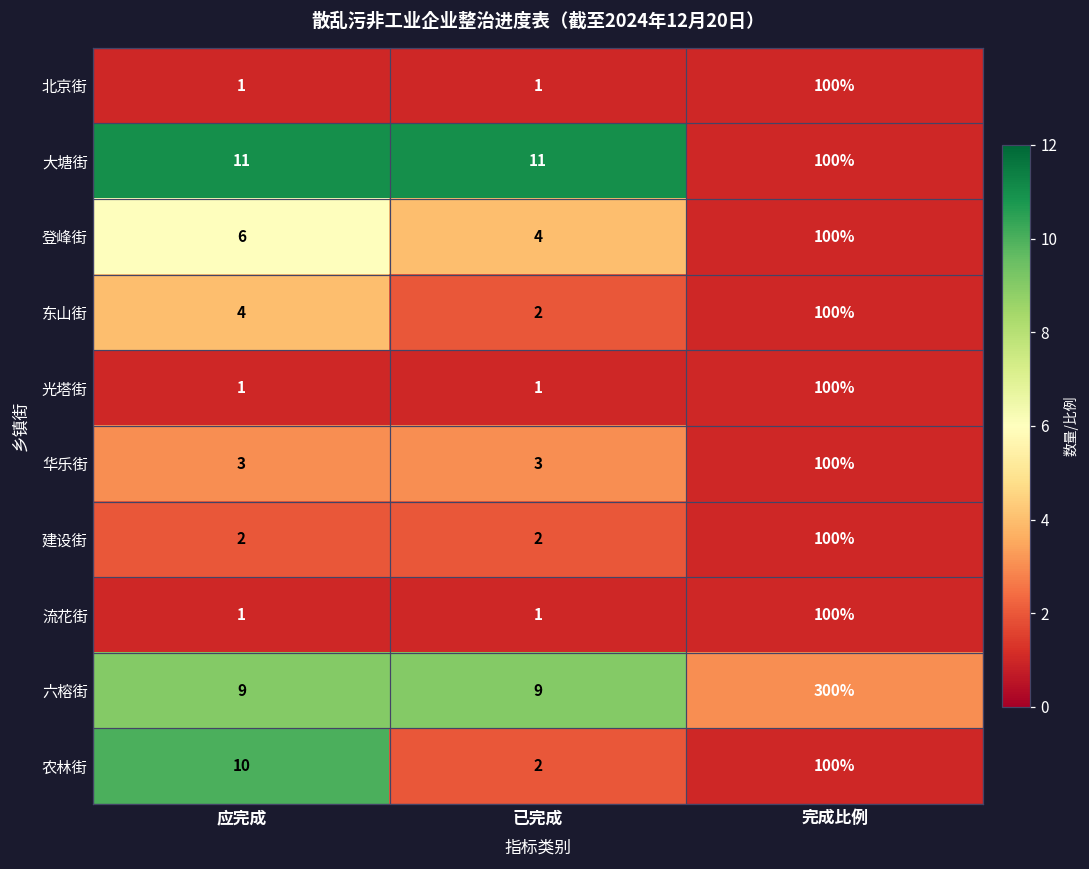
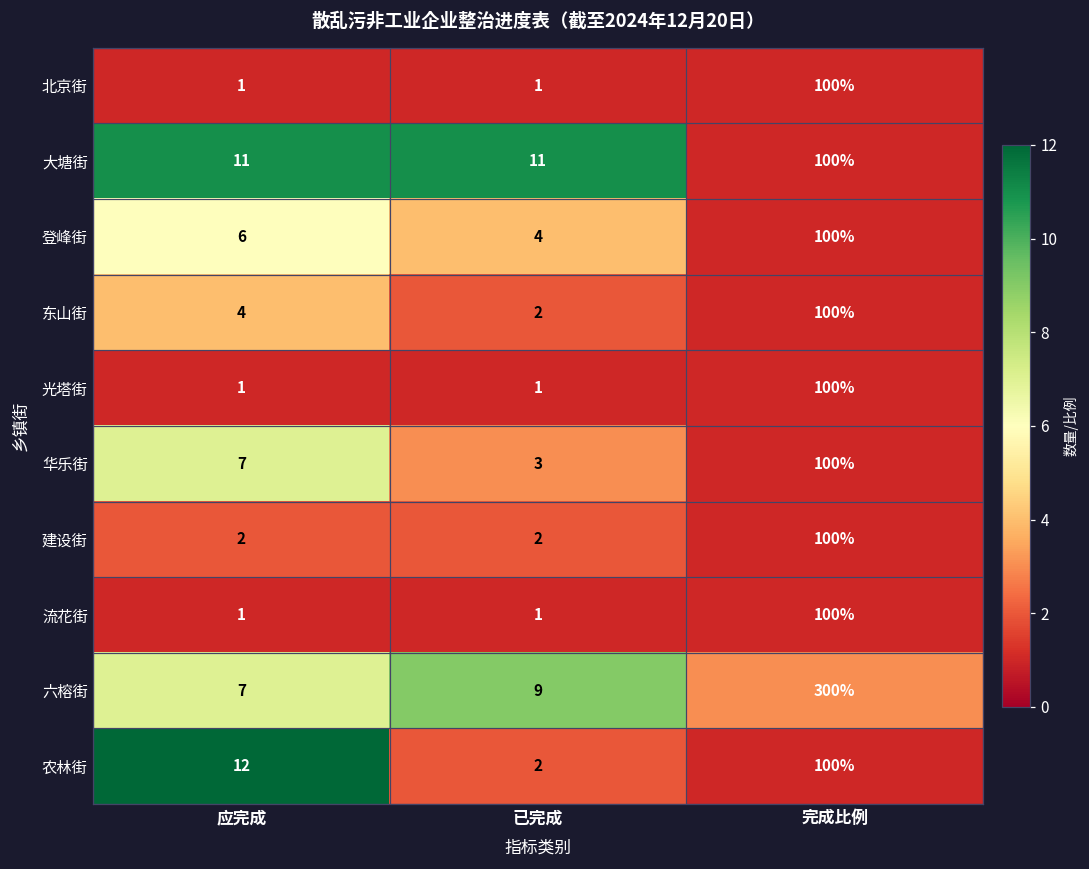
华乐街, 应完成: 3 -> 7
六榕街, 应完成: 9 -> 7
农林街, 应完成: 10 -> 12
